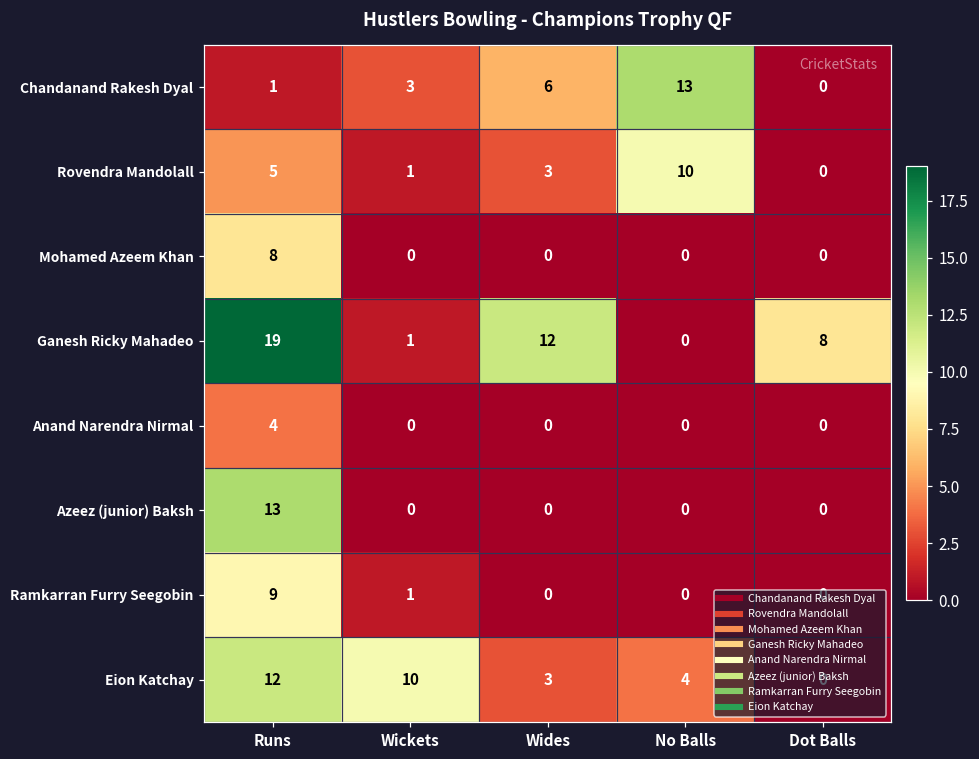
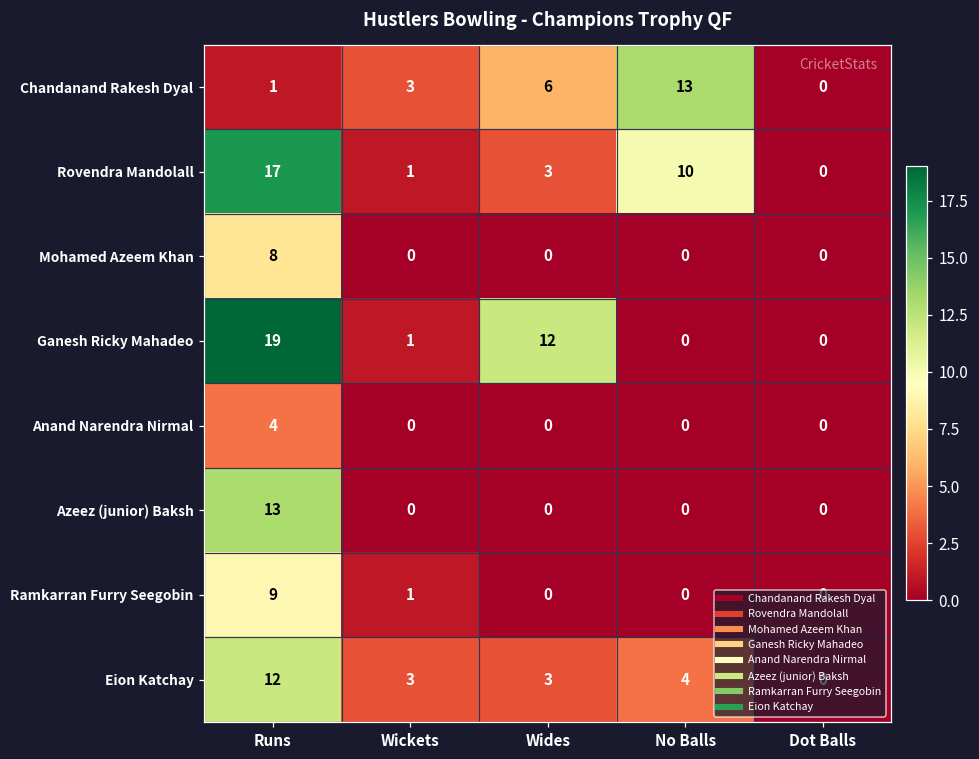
Rovendra Mandolall, Runs: 5 -> 17
Ganesh Ricky Mahadeo, Dot Balls: 8 -> 0
Eion Katchay, Wickets: 10 -> 3
